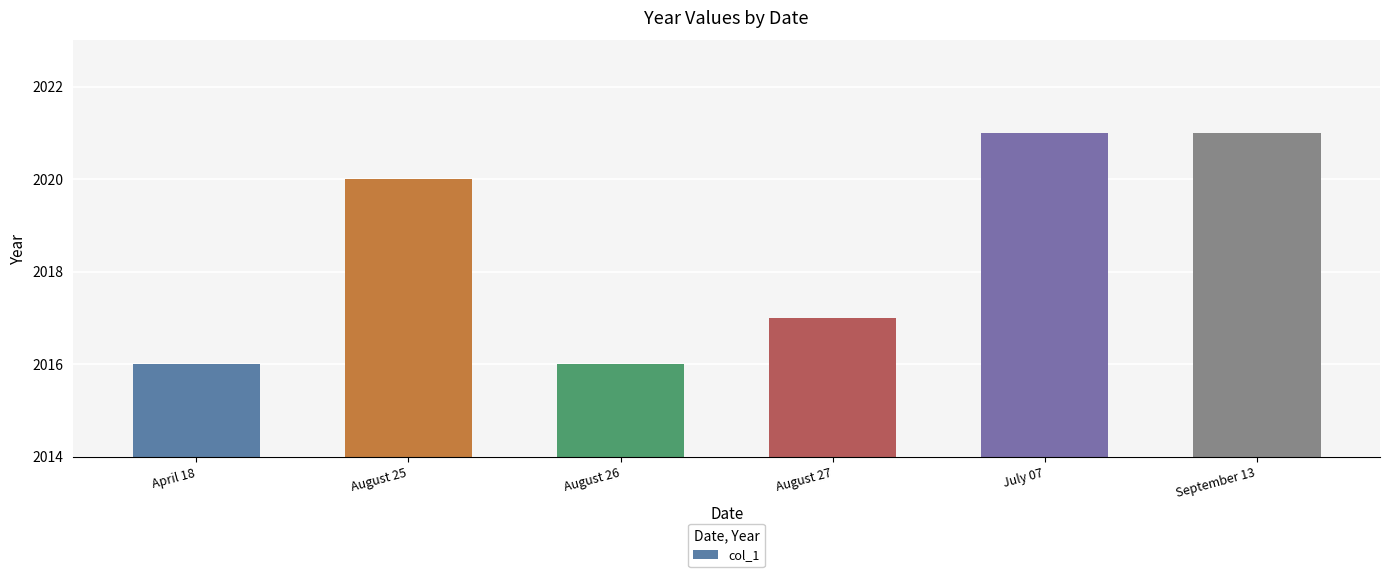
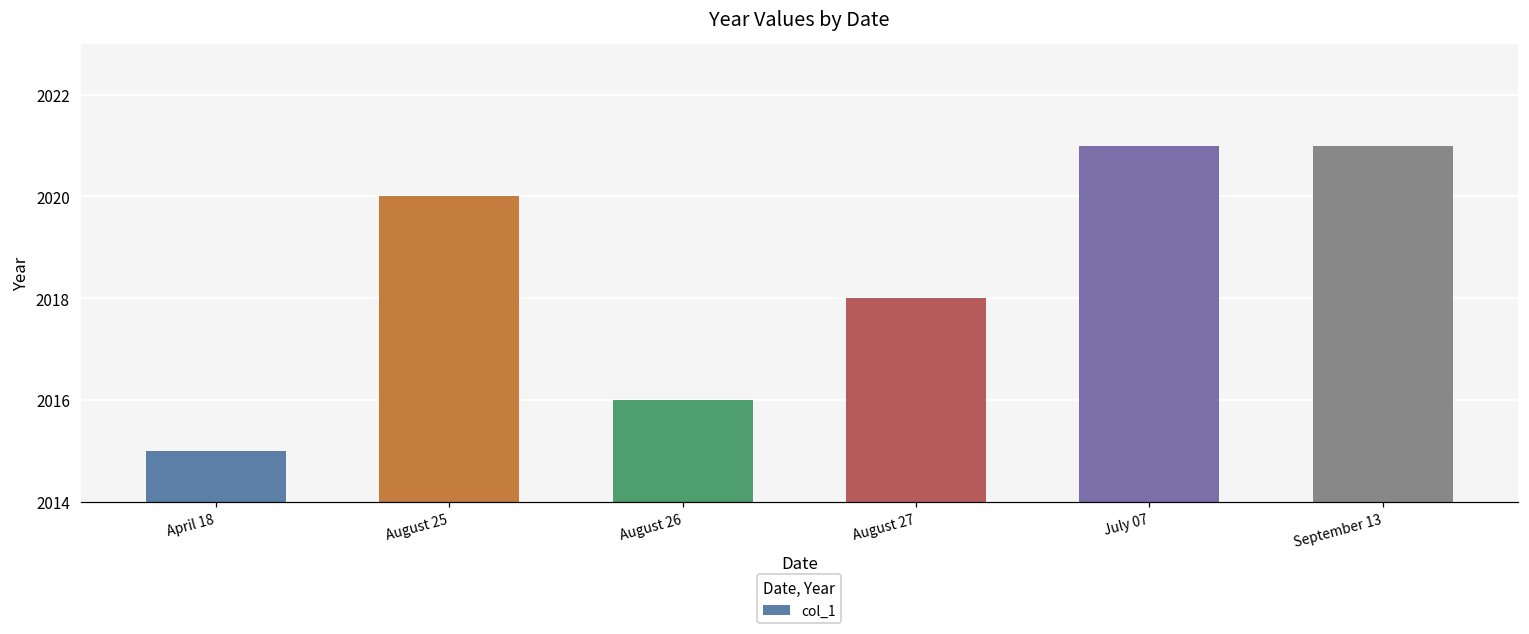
April 18: 2016 -> 2015
August 27: 2017 -> 2018
